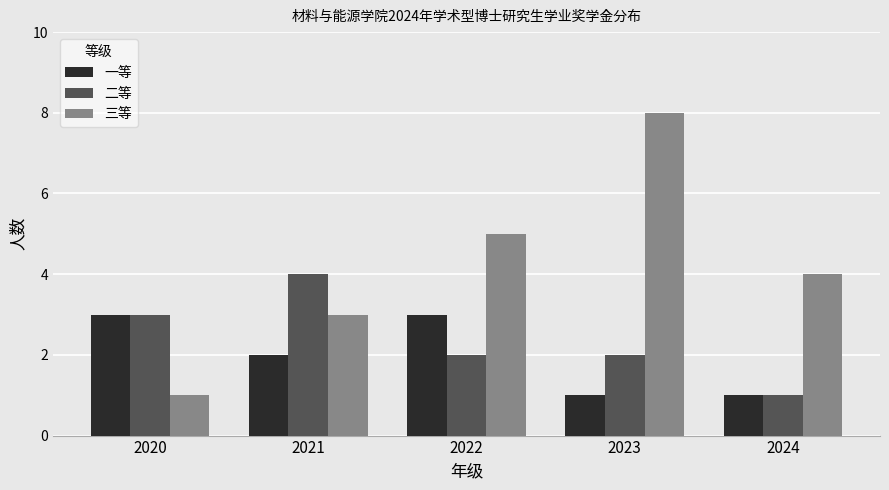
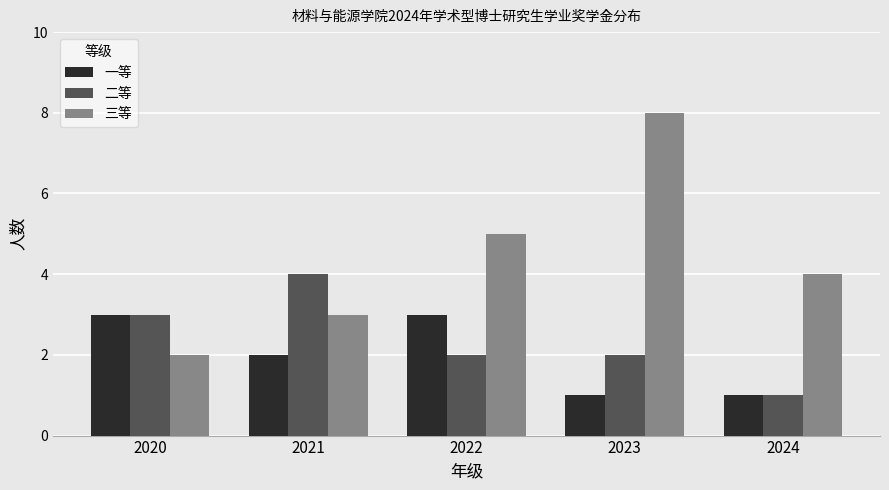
三等, 2020: 1 -> 2
